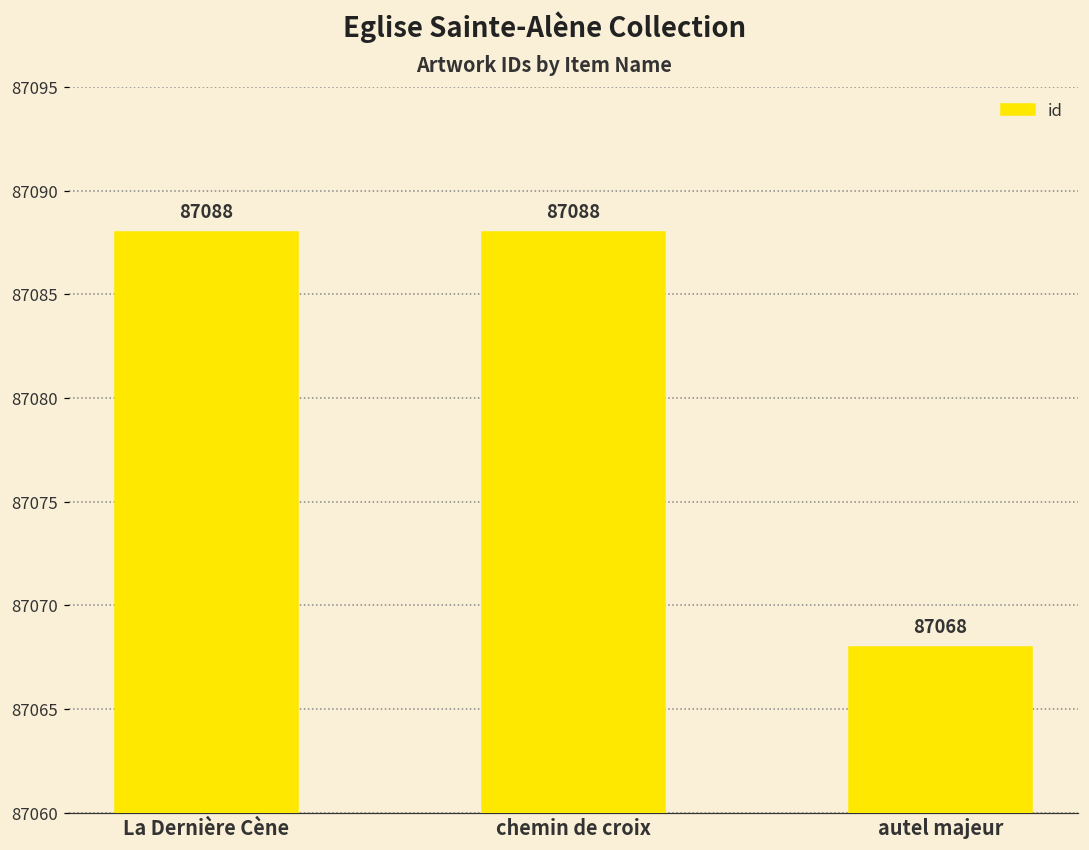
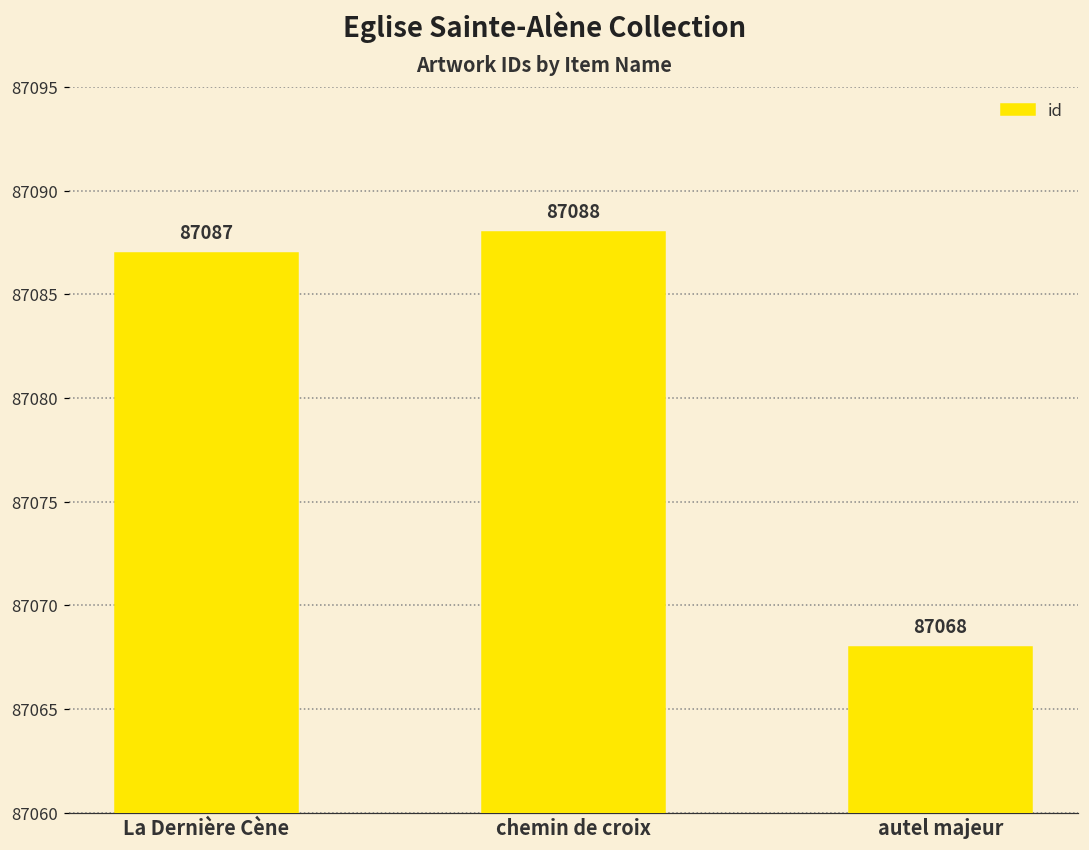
La Dernière Cène: 87088 -> 87087
